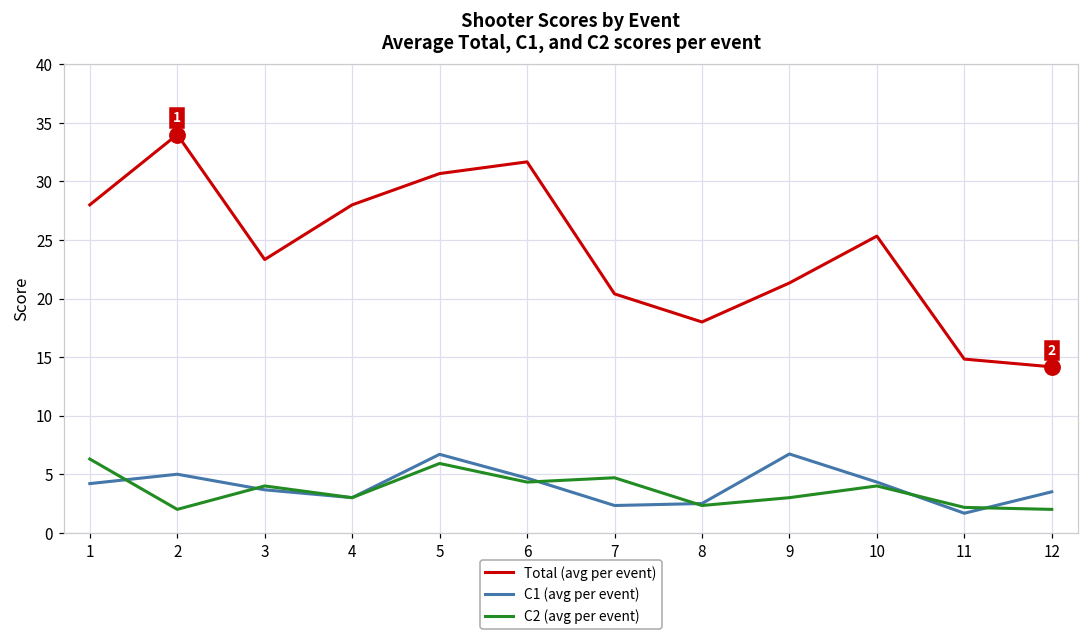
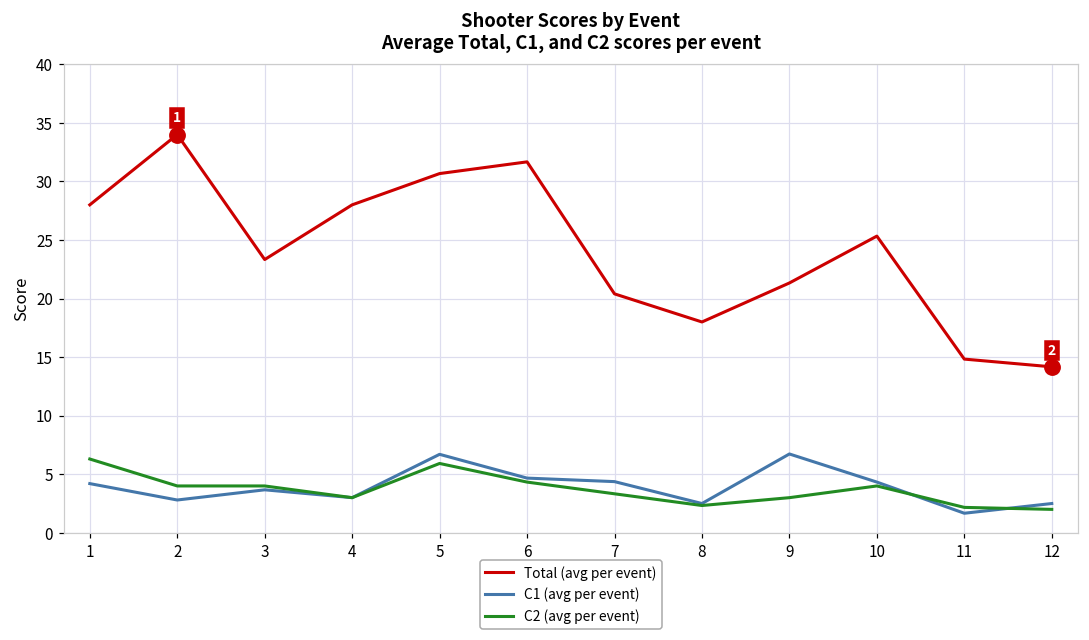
C1 (avg per event), 2: 5.0 -> 2.8
C2 (avg per event), 2: 2 -> 4
C1 (avg per event), 7: 2.3 -> 4.4
C2 (avg per event), 7: 4.7 -> 3.3
C1 (avg per event), 12: 3.5 -> 2.5
